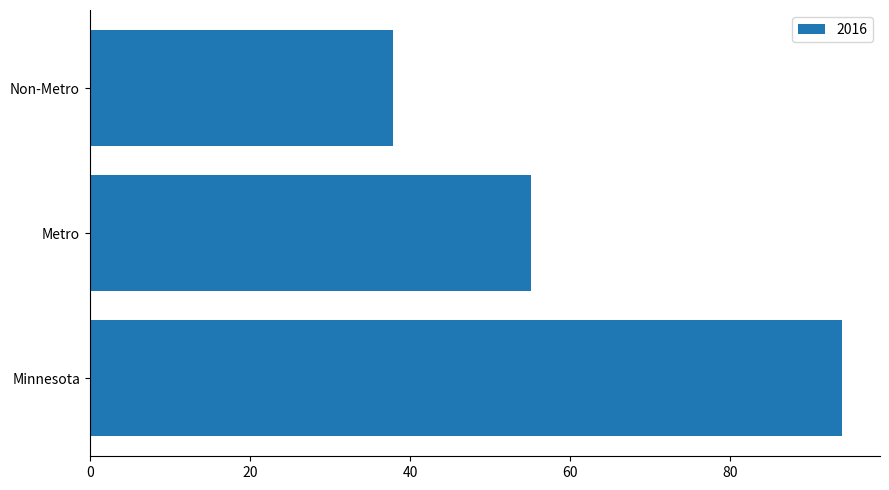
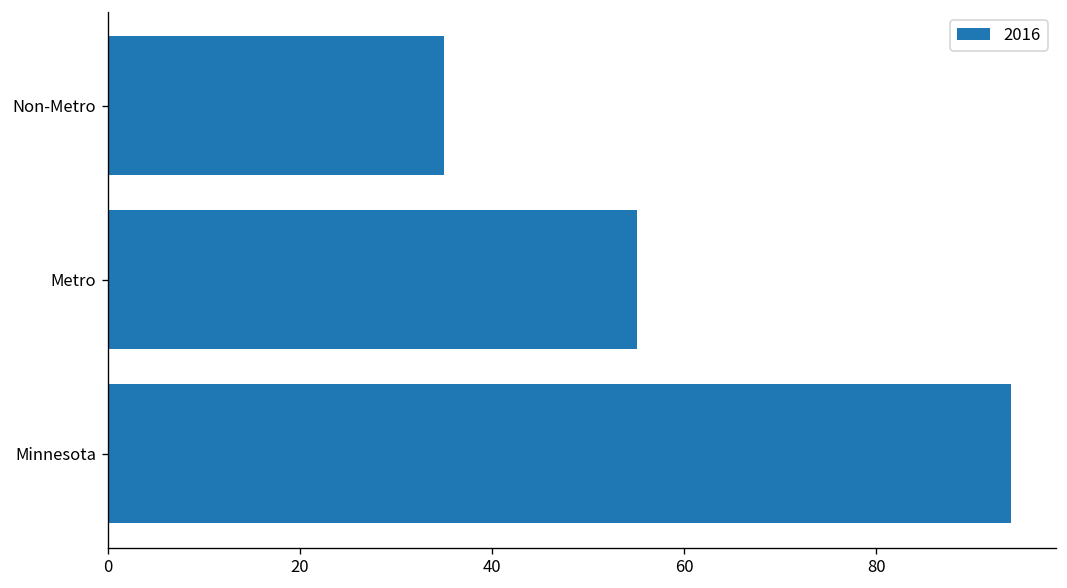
Non-Metro: 38 -> 35
